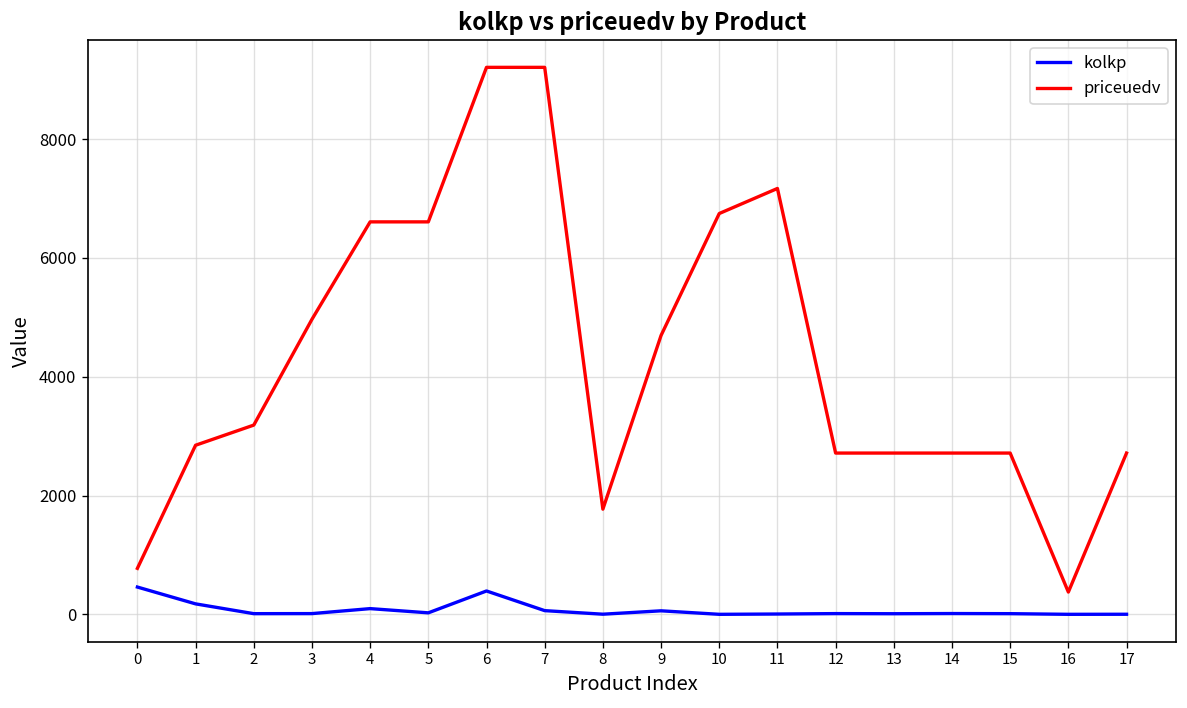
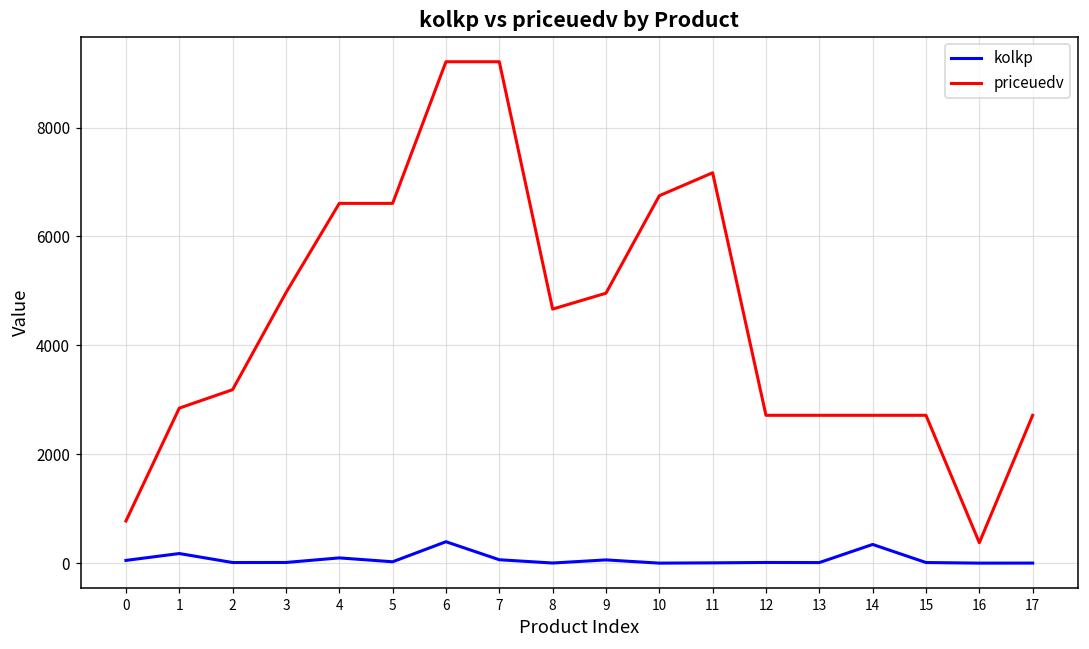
kolkp, 0: 500 -> 100
priceuedv, 8: 1800 -> 4700
priceuedv, 9: 4700 -> 5000
kolkp, 14: 0 -> 300
